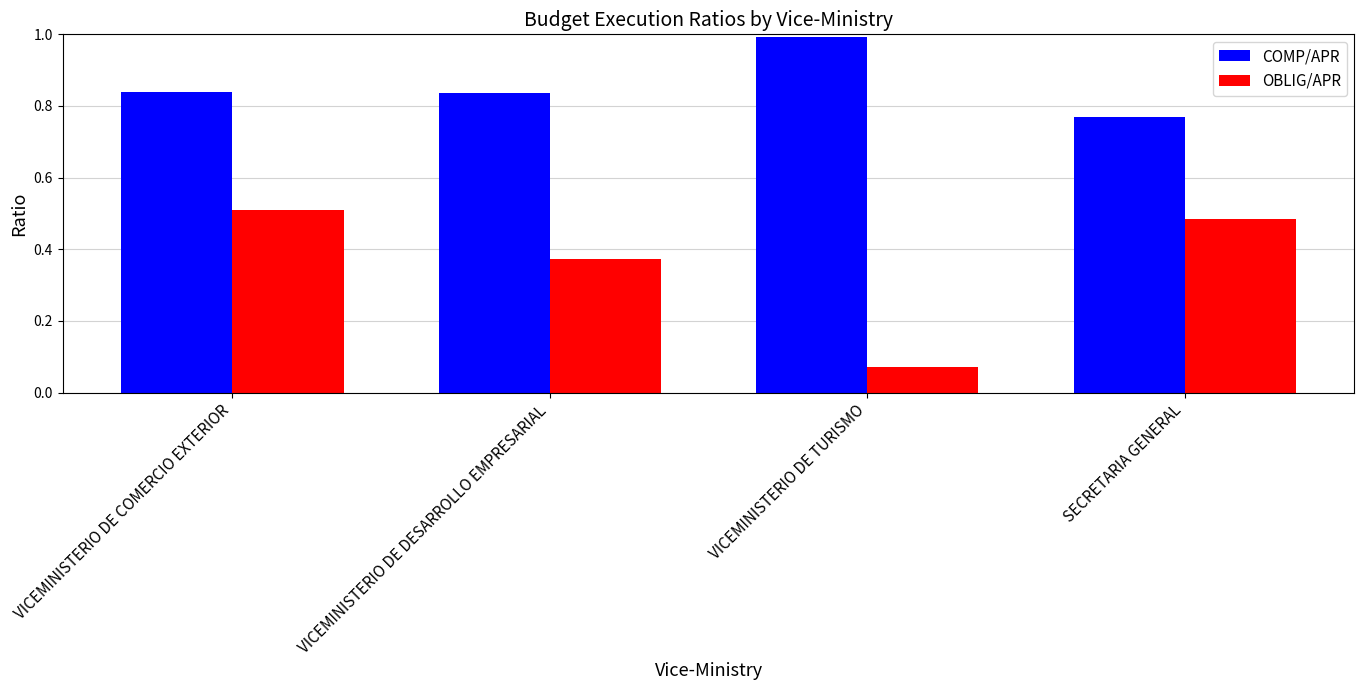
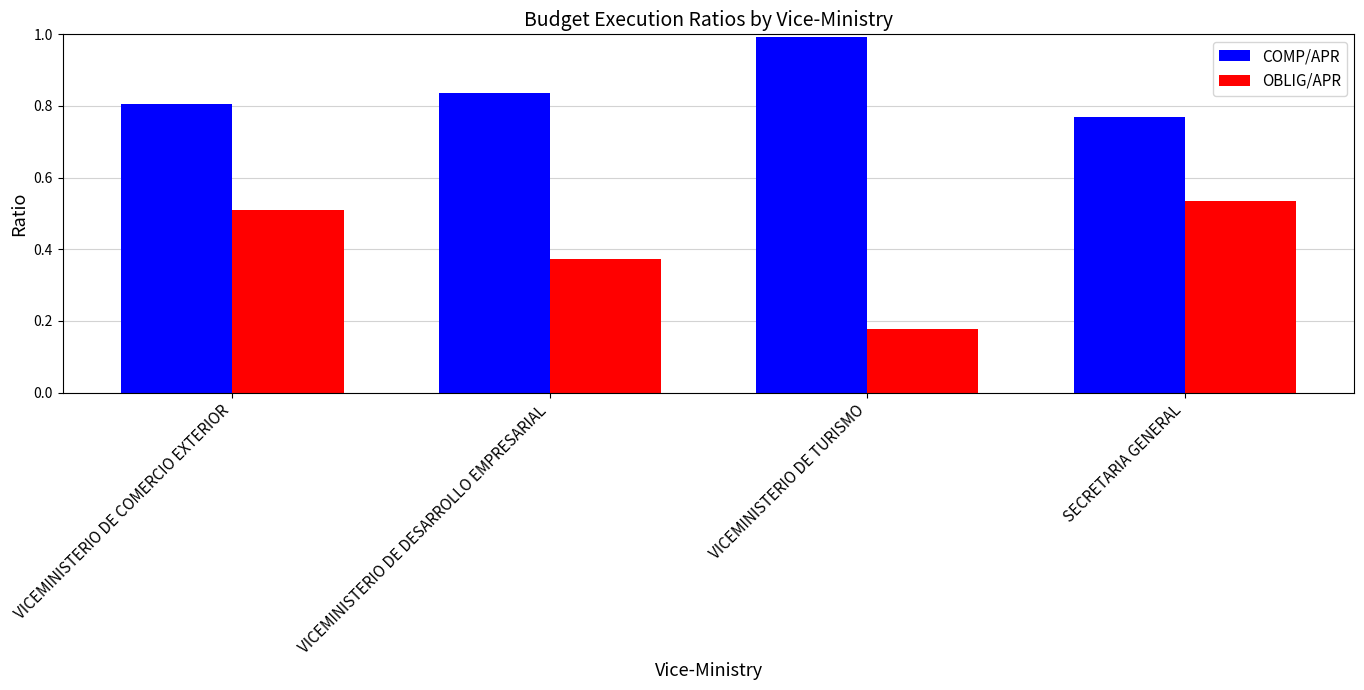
COMP/APR, VICEMINISTERIO DE COMERCIO EXTERIOR: 0.84 -> 0.81
OBLIG/APR, VICEMINISTERIO DE TURISMO: 0.07 -> 0.18
OBLIG/APR, SECRETARIA GENERAL: 0.48 -> 0.53
